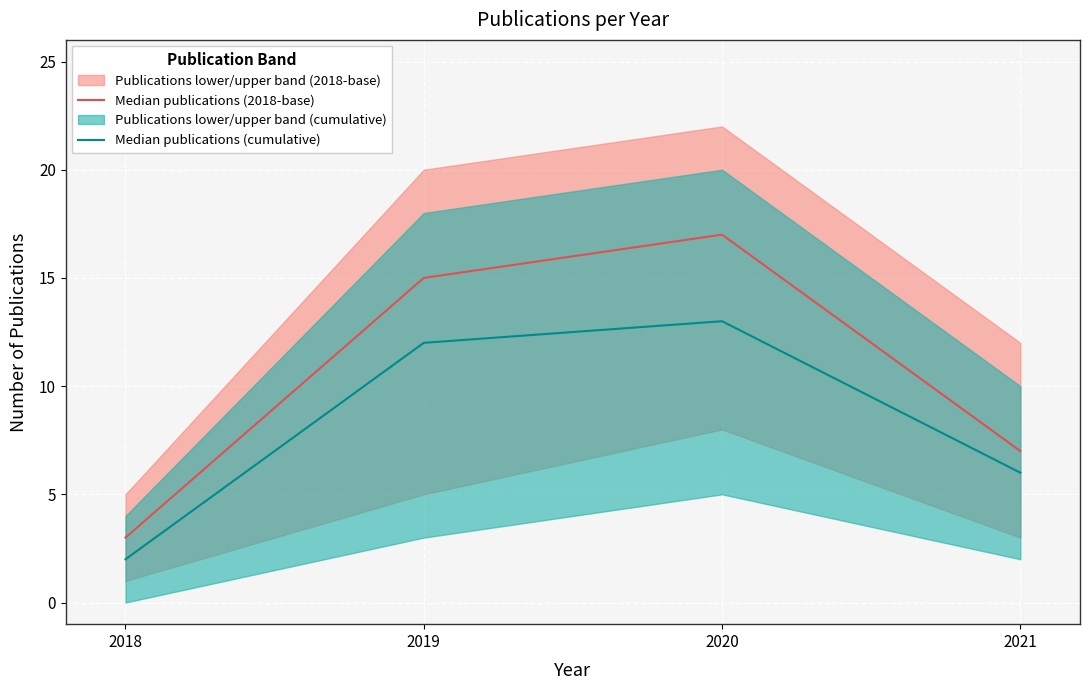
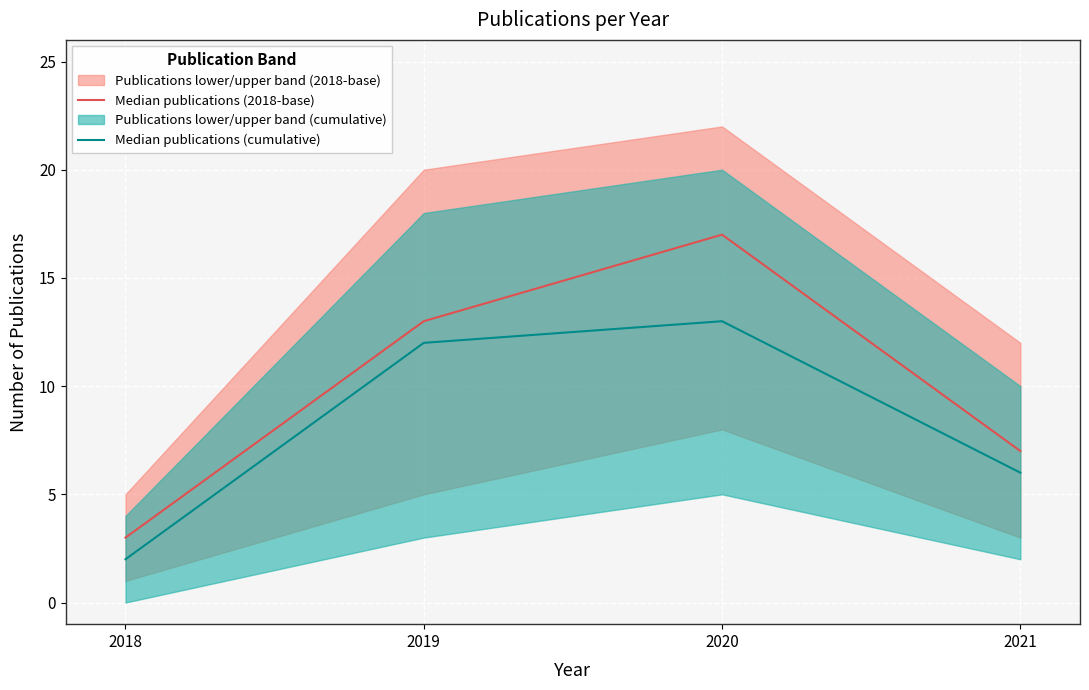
Median publications (2018-base), 2019: 15 -> 13
